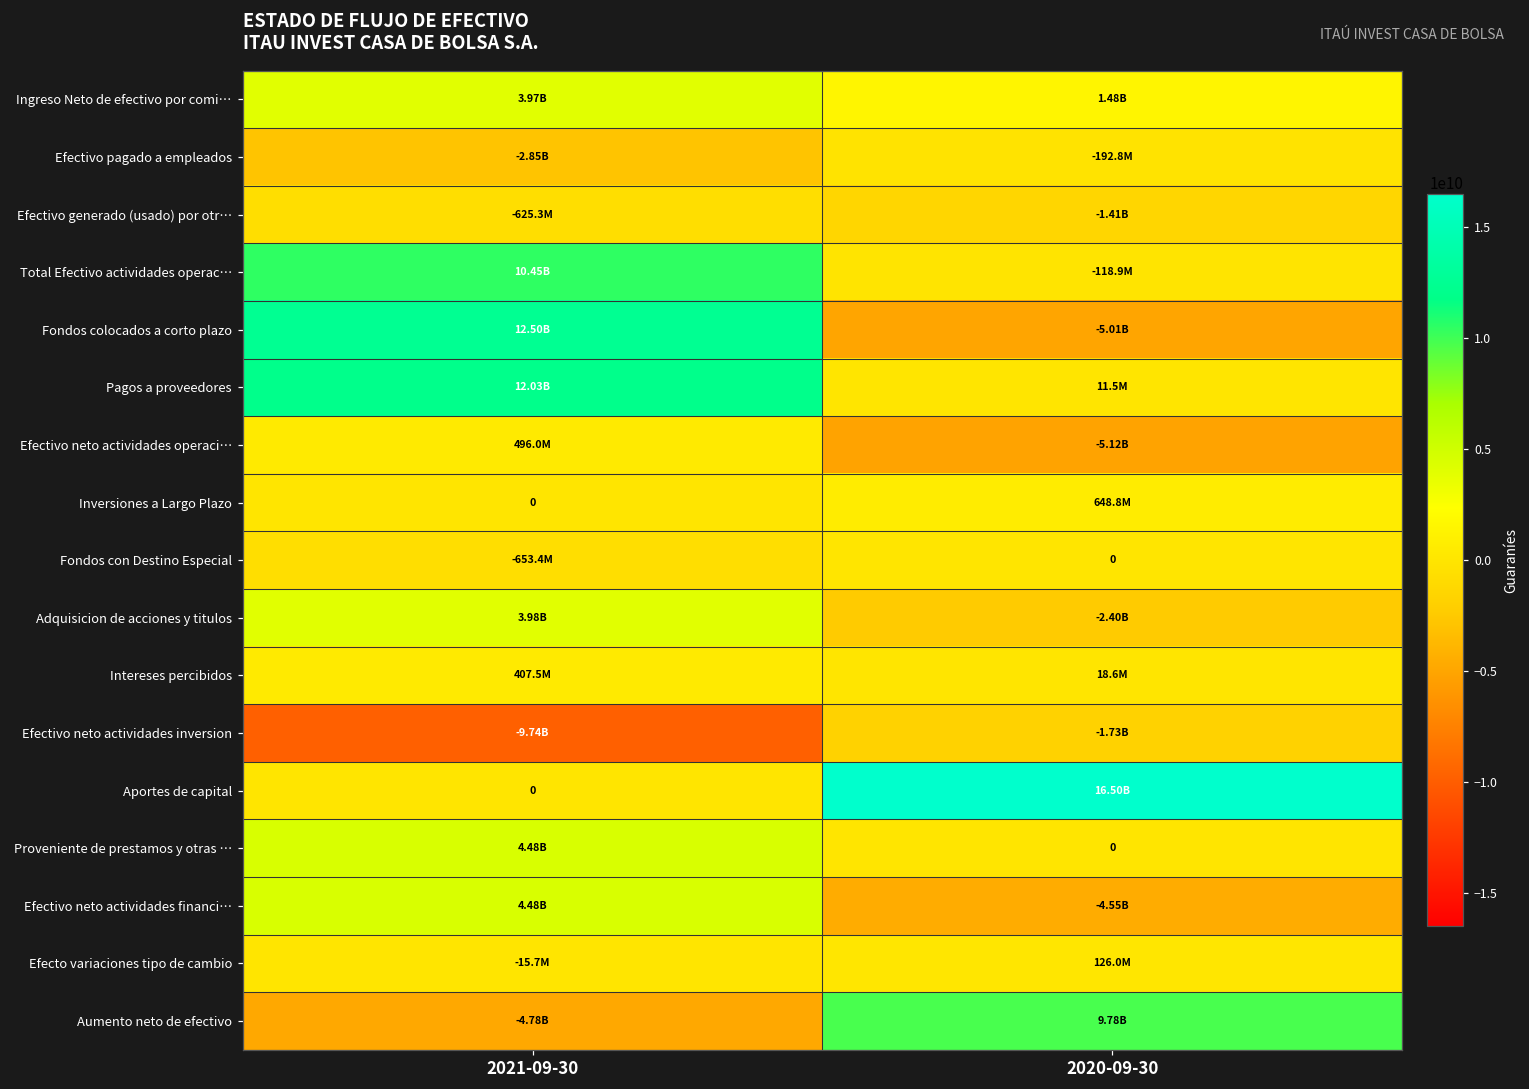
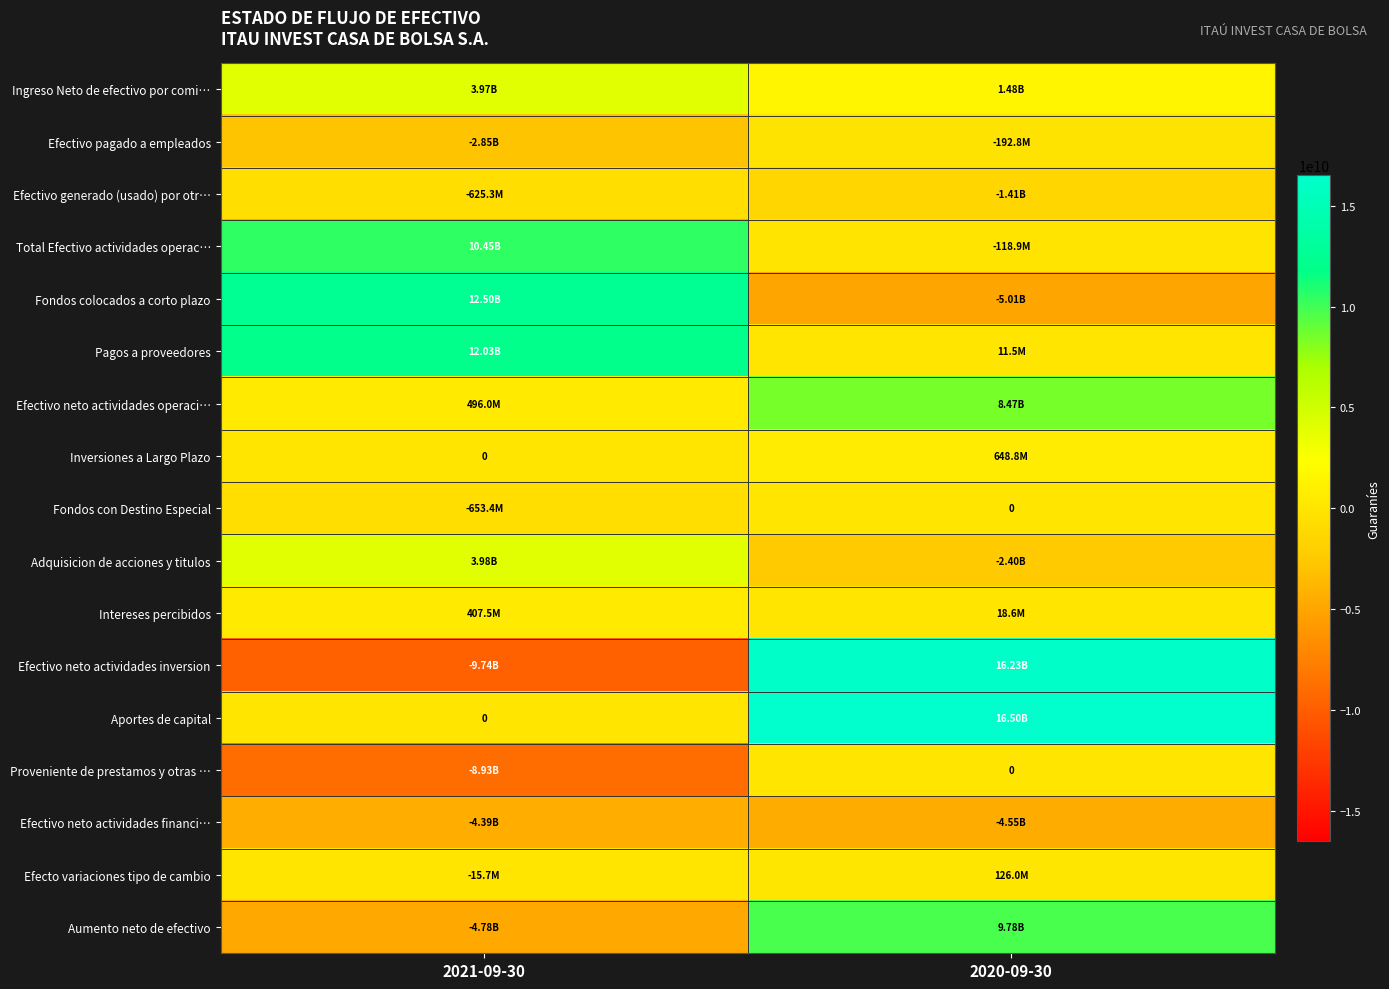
Efectivo neto actividades operaci…, 2020-09-30: -5.12B -> 8.47B
Efectivo neto actividades inversion, 2020-09-30: -1.73B -> 16.23B
Proveniente de prestamos y otras …, 2021-09-30: 4.48B -> -8.93B
Efectivo neto actividades financi…, 2021-09-30: 4.48B -> -4.39B
